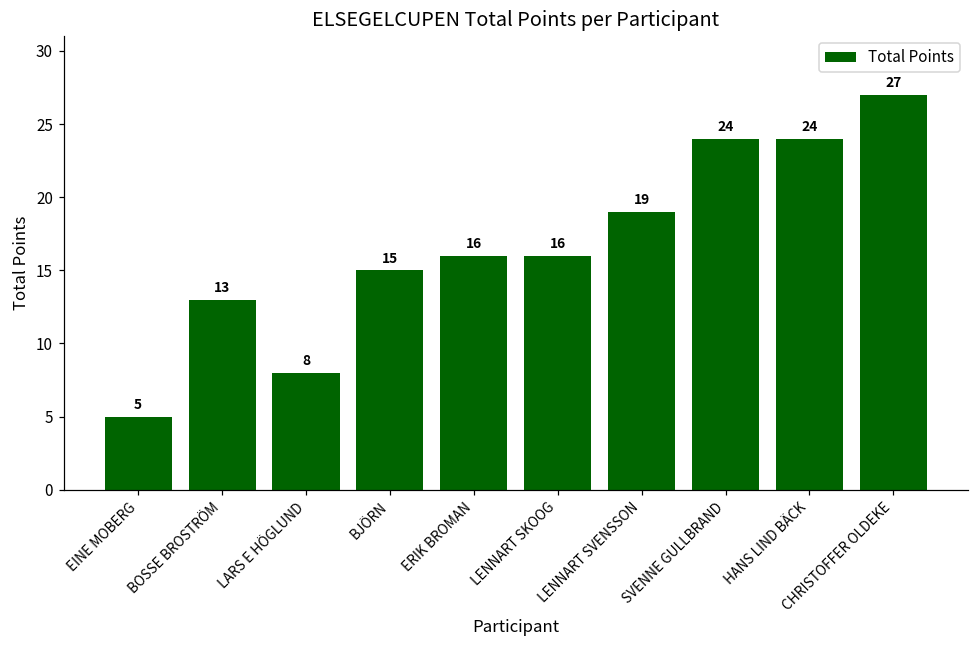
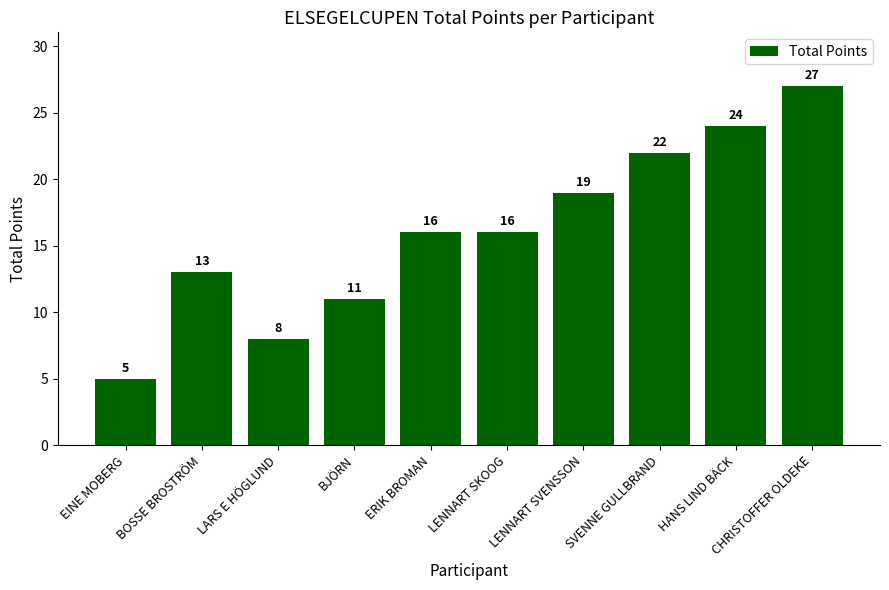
BJÖRN: 15 -> 11
SVENNE GULLBRAND: 24 -> 22
